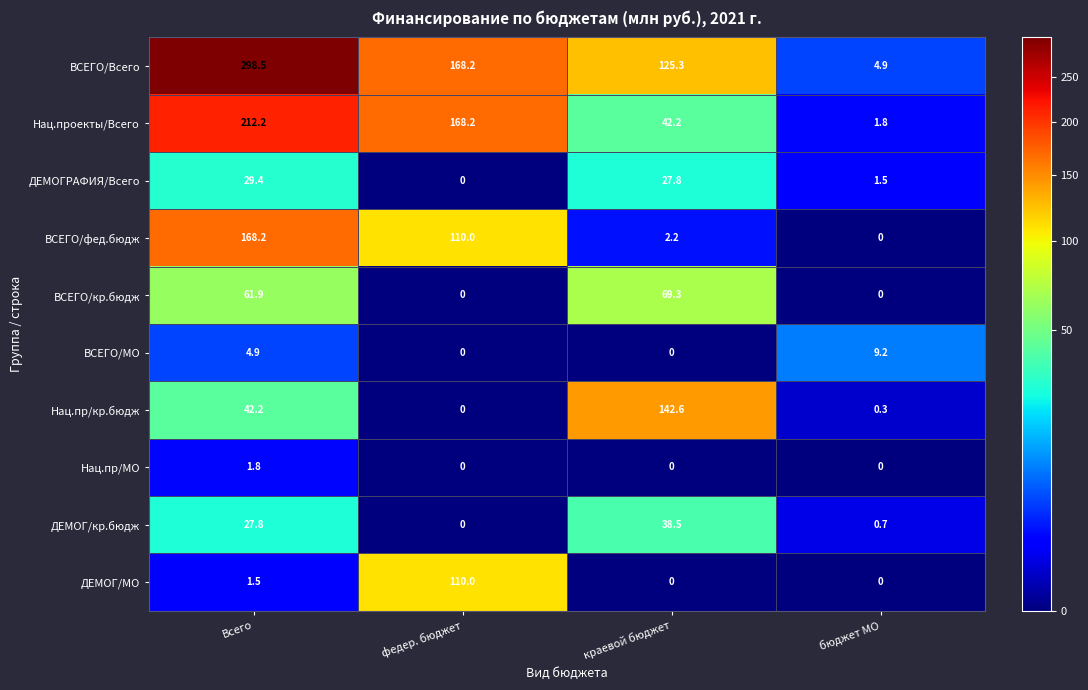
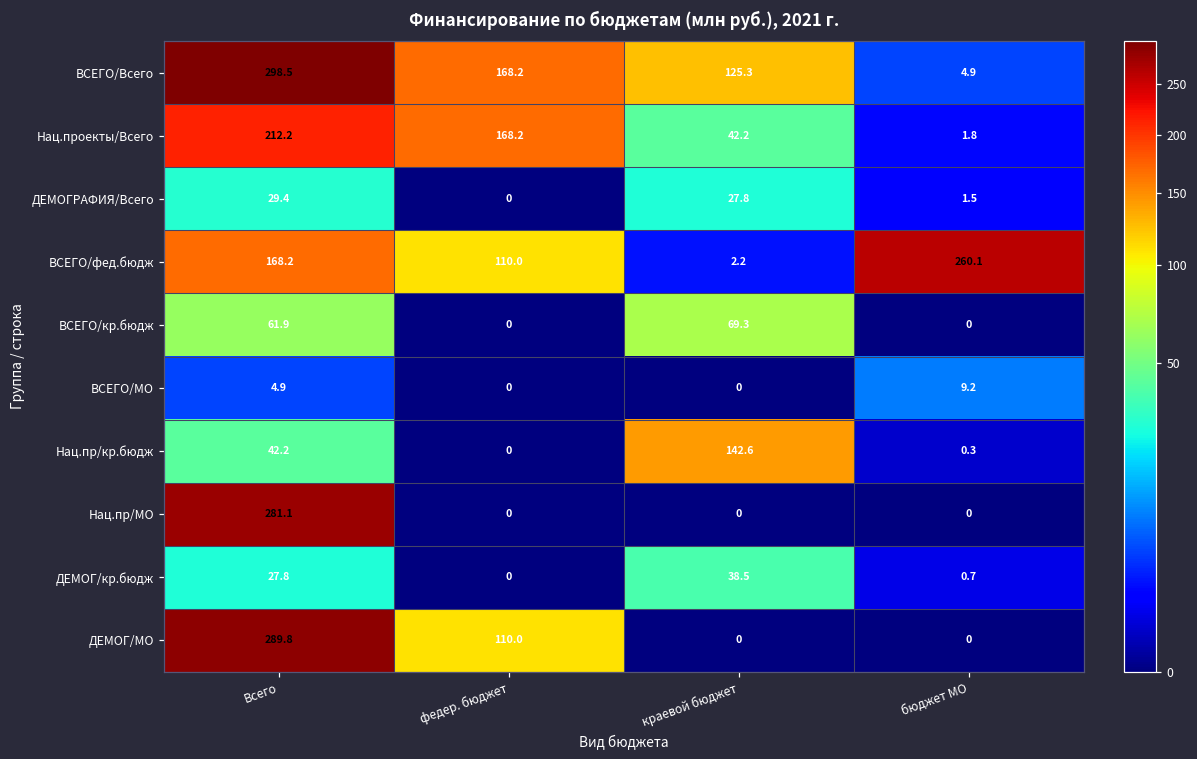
ВСЕГО/фед.бюдж, бюджет МО: 0 -> 260.1
Нац.пр/МО, Всего: 1.8 -> 281.1
ДЕМОГ/МО, Всего: 1.5 -> 289.8
